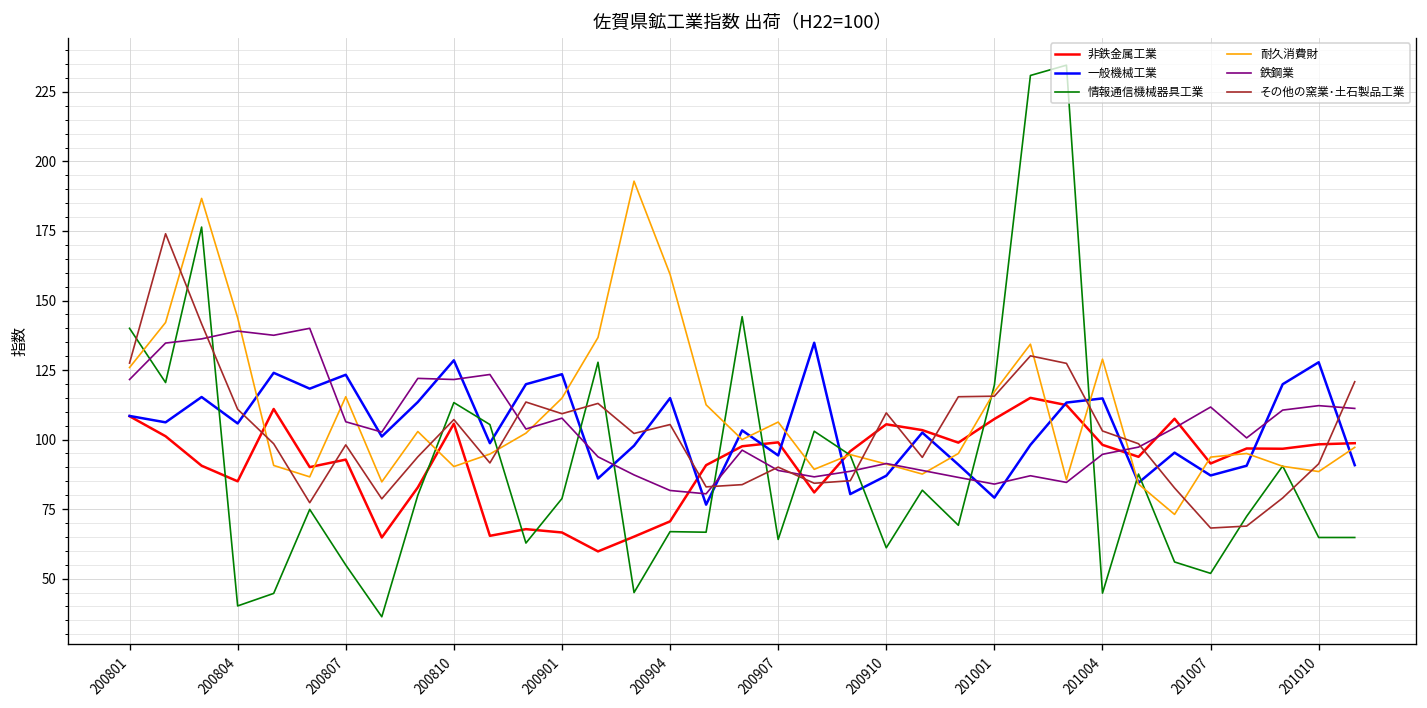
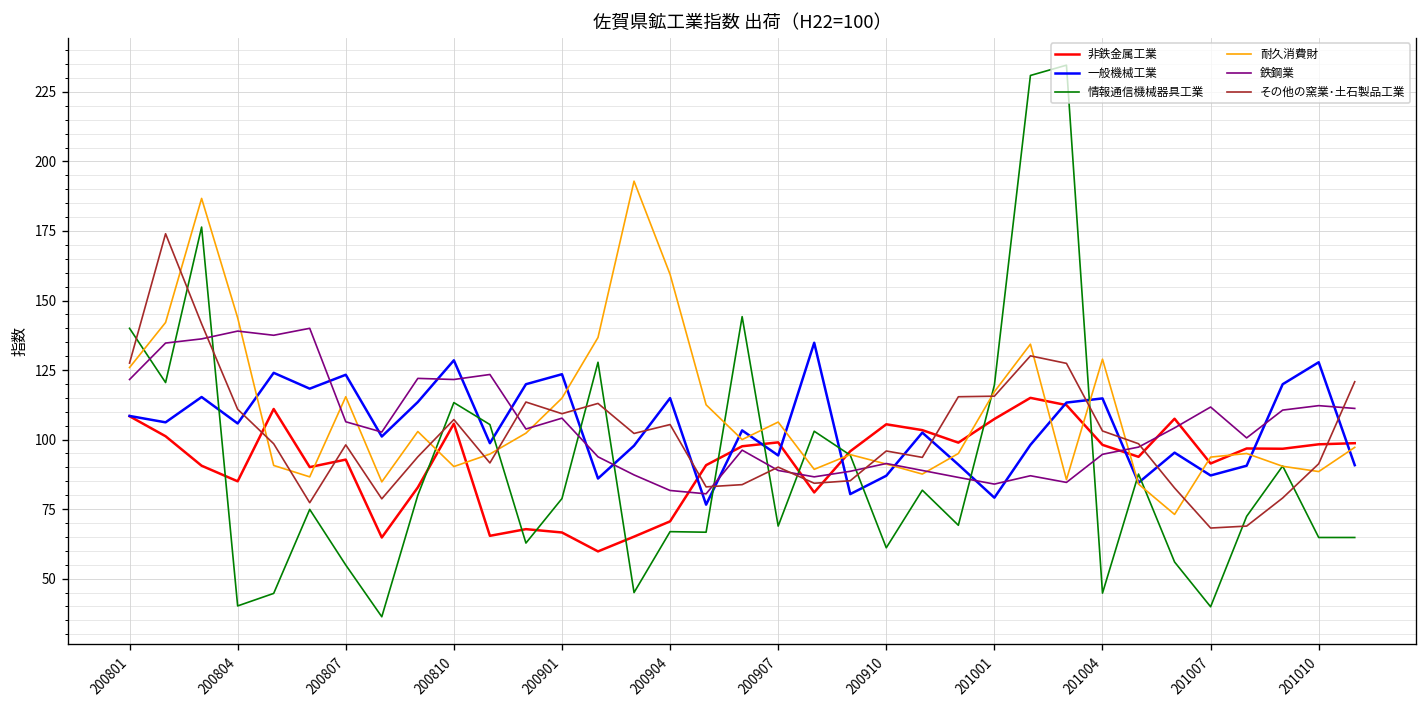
情報通信機械器具工業, 200907: 64 -> 69
その他の窯業･土石製品工業, 200910: 110 -> 96
情報通信機械器具工業, 201007: 52 -> 40
